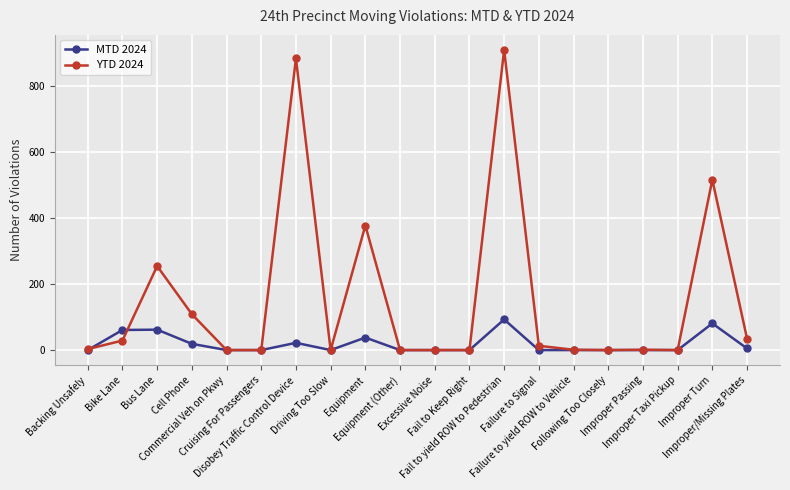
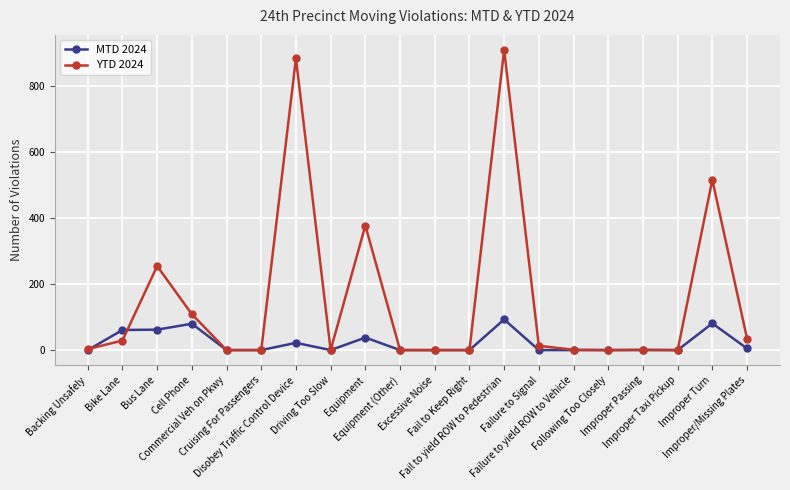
MTD 2024, Cell Phone: 20 -> 80
